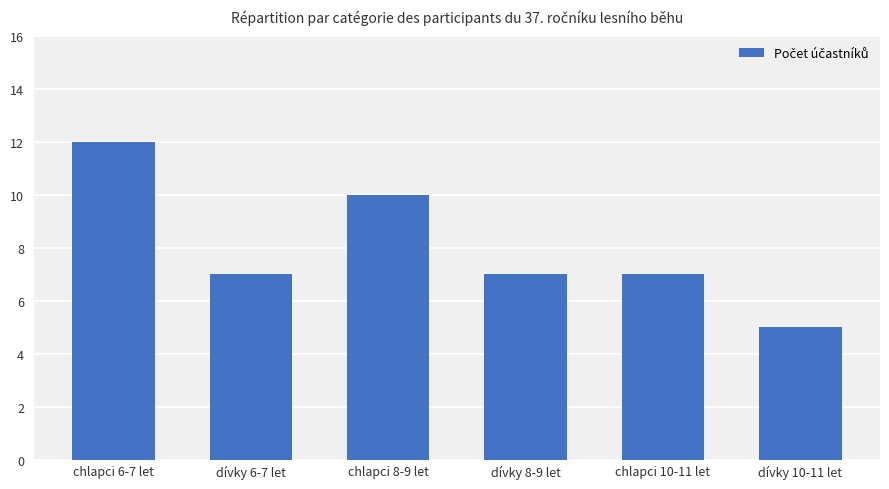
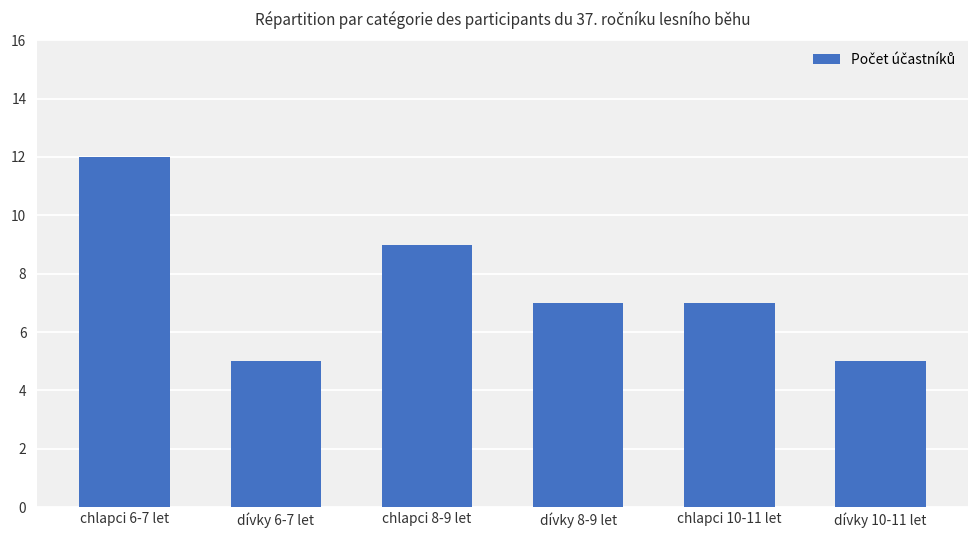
dívky 6-7 let: 7 -> 5
chlapci 8-9 let: 10 -> 9
